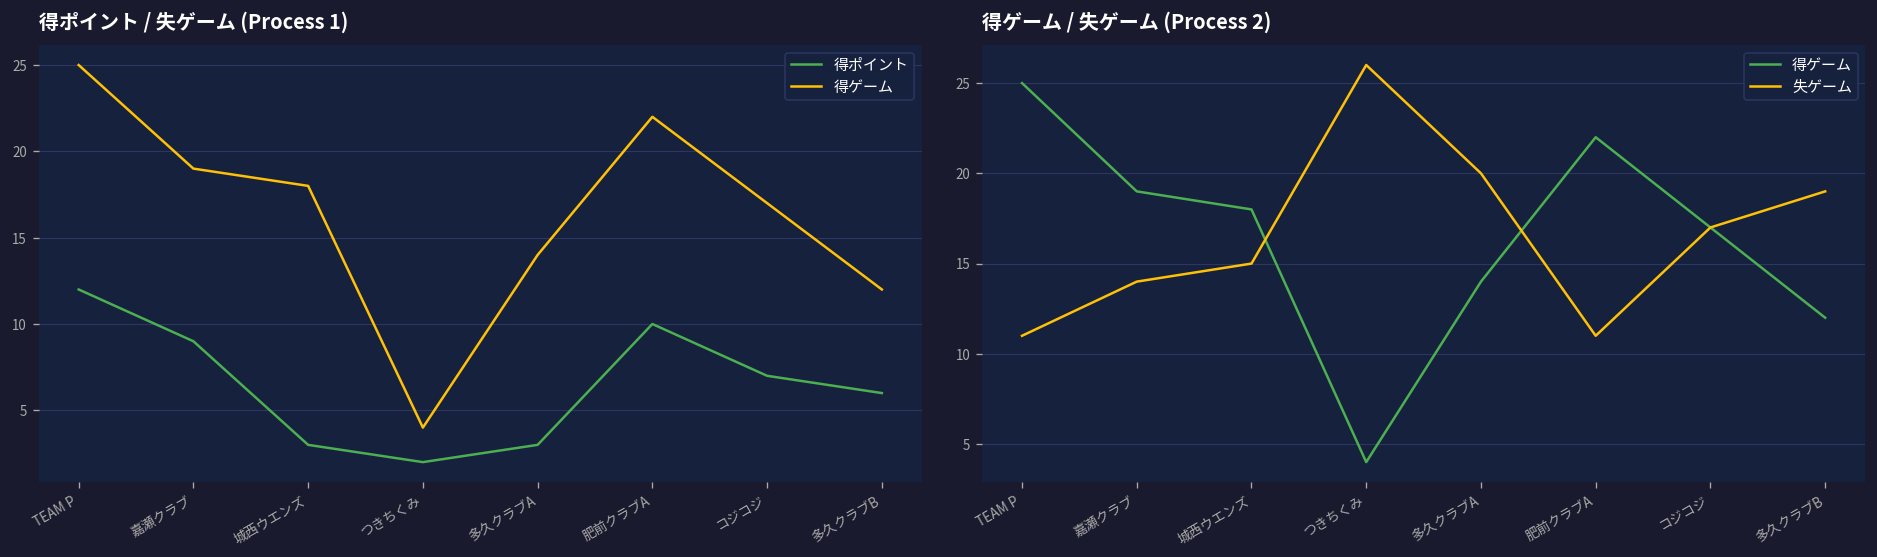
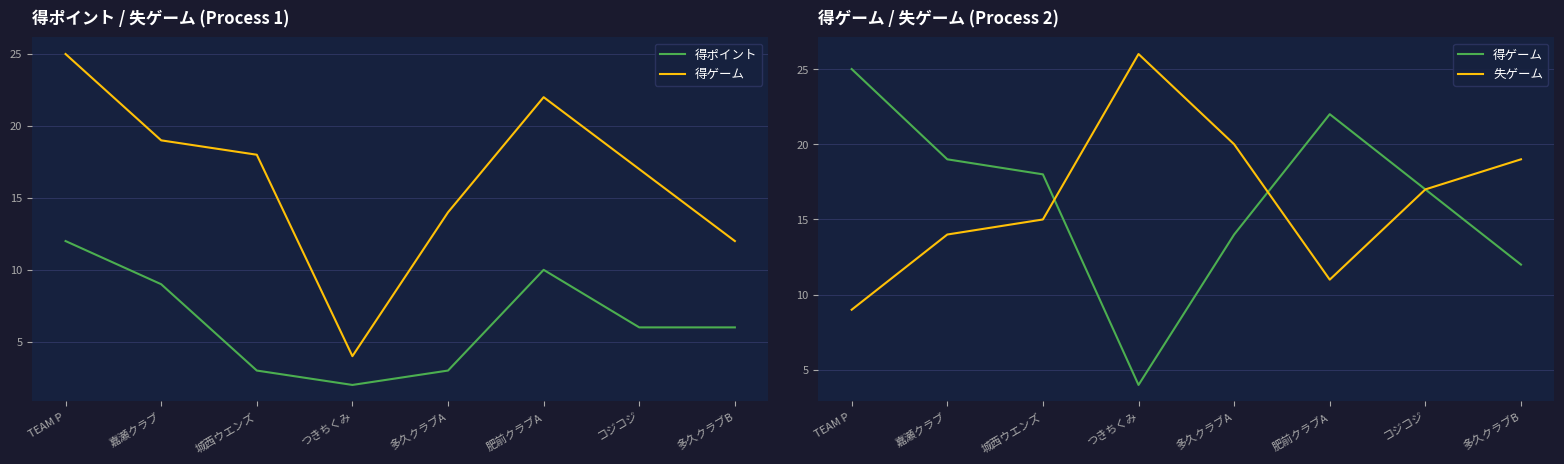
得ポイント / 失ゲーム (Process 1), 得ポイント, コジコジ: 7 -> 6
得ゲーム / 失ゲーム (Process 2), 失ゲーム, TEAM P: 11 -> 9
